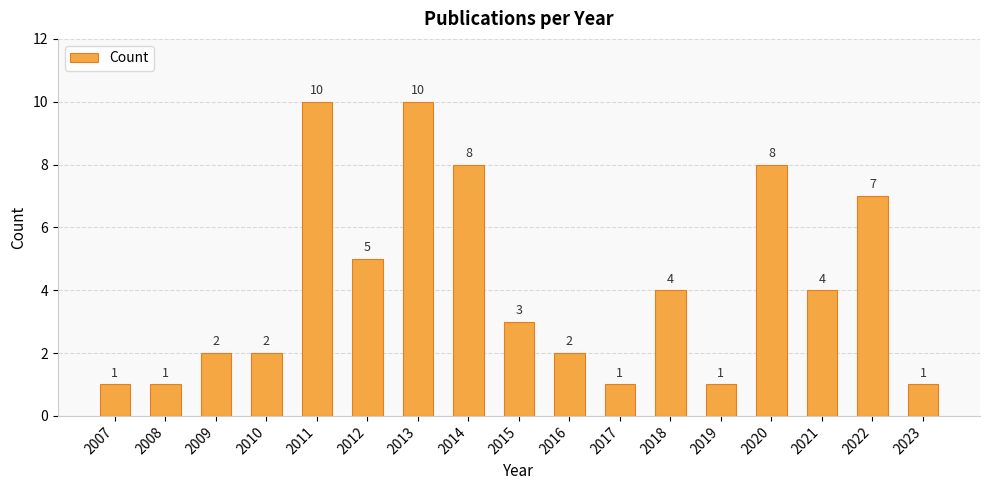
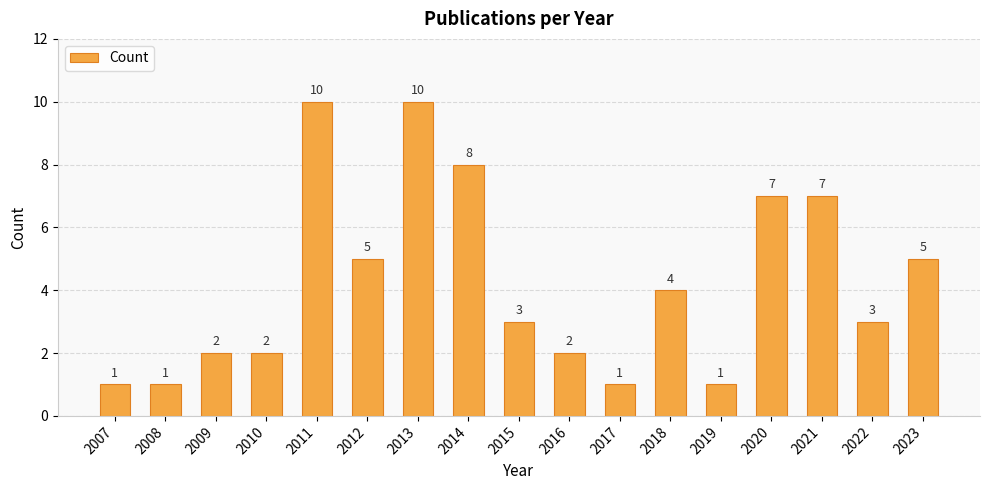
2020: 8 -> 7
2021: 4 -> 7
2022: 7 -> 3
2023: 1 -> 5
